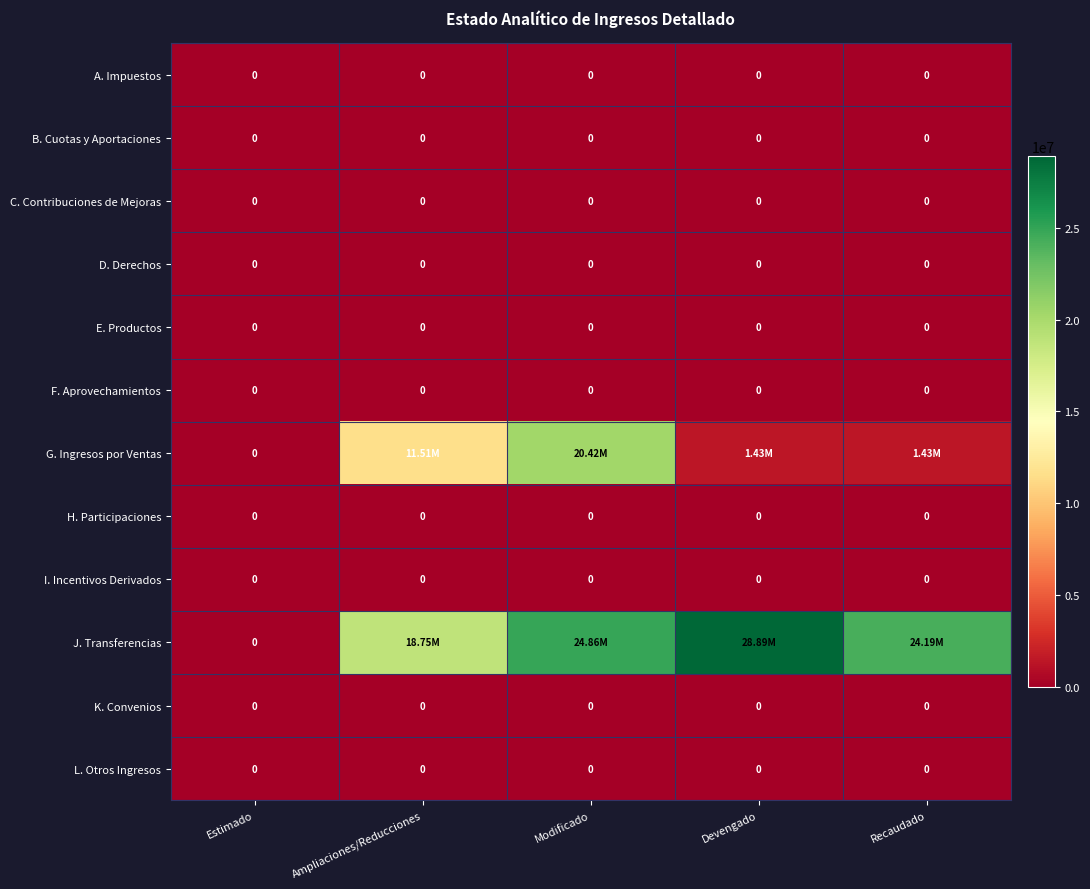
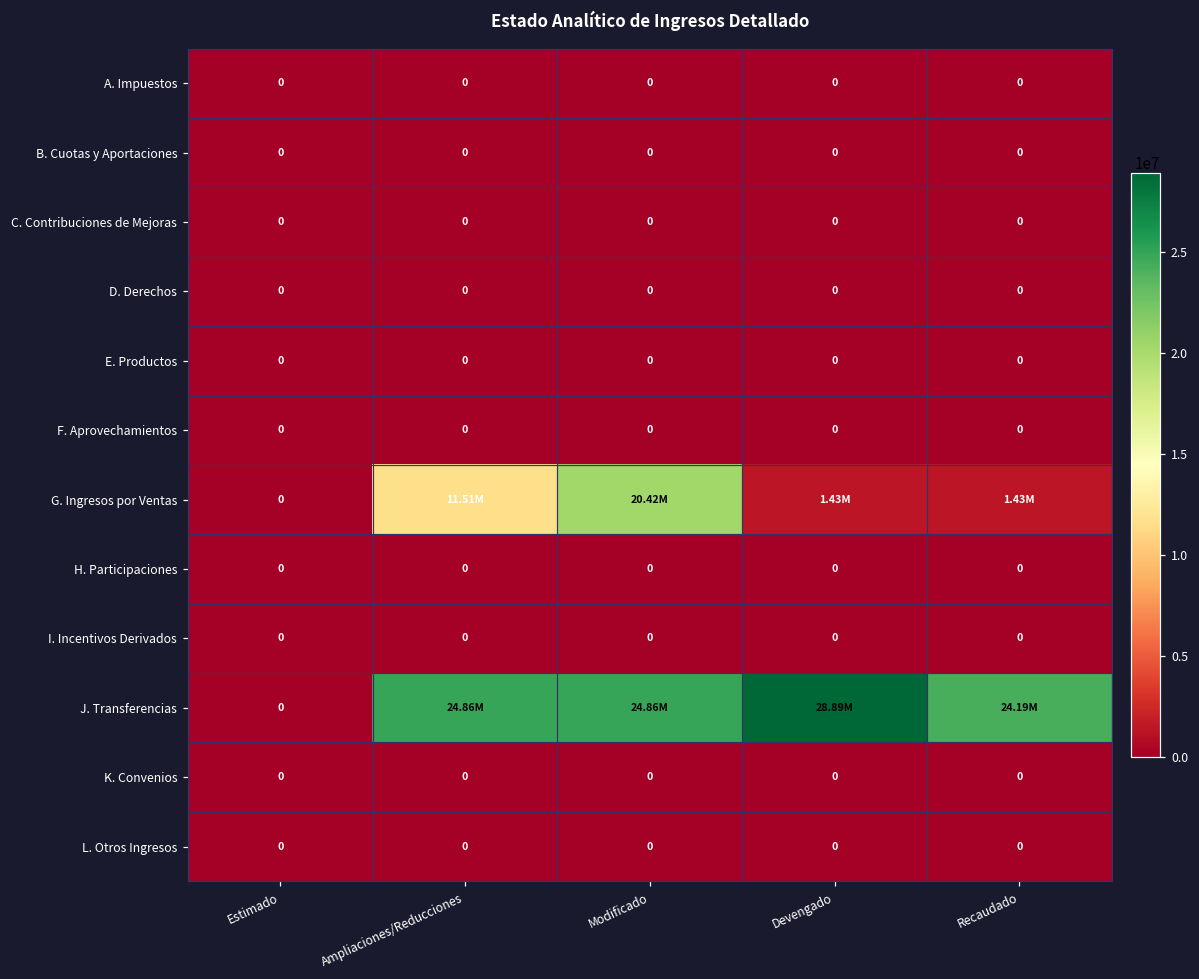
J. Transferencias, Ampliaciones/Reducciones: 18.75M -> 24.86M
